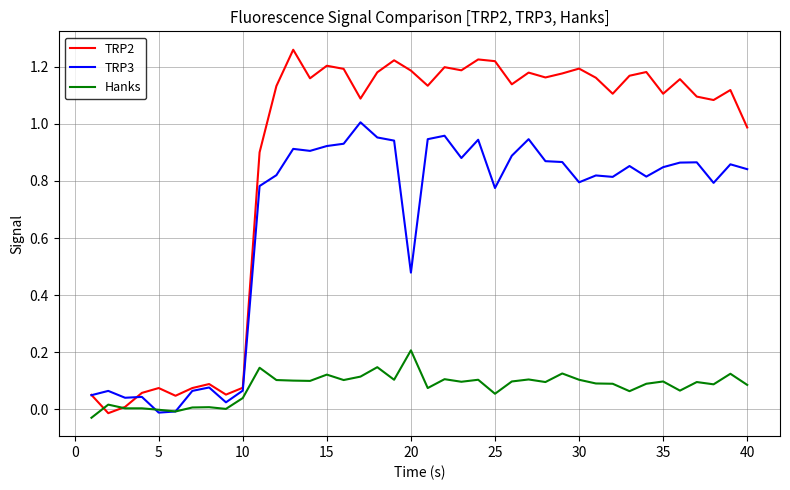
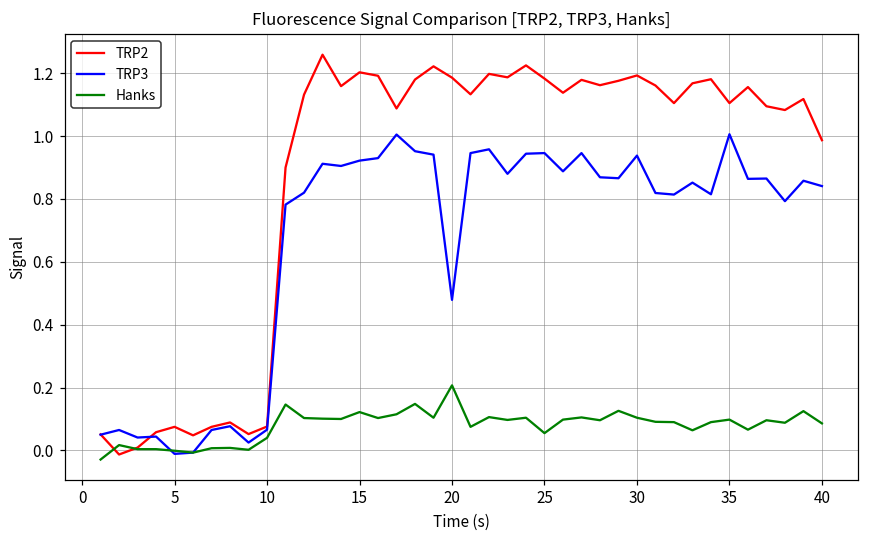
TRP2, 25: 1.22 -> 1.18
TRP3, 25: 0.78 -> 0.95
TRP3, 30: 0.80 -> 0.94
TRP3, 35: 0.85 -> 1.01
